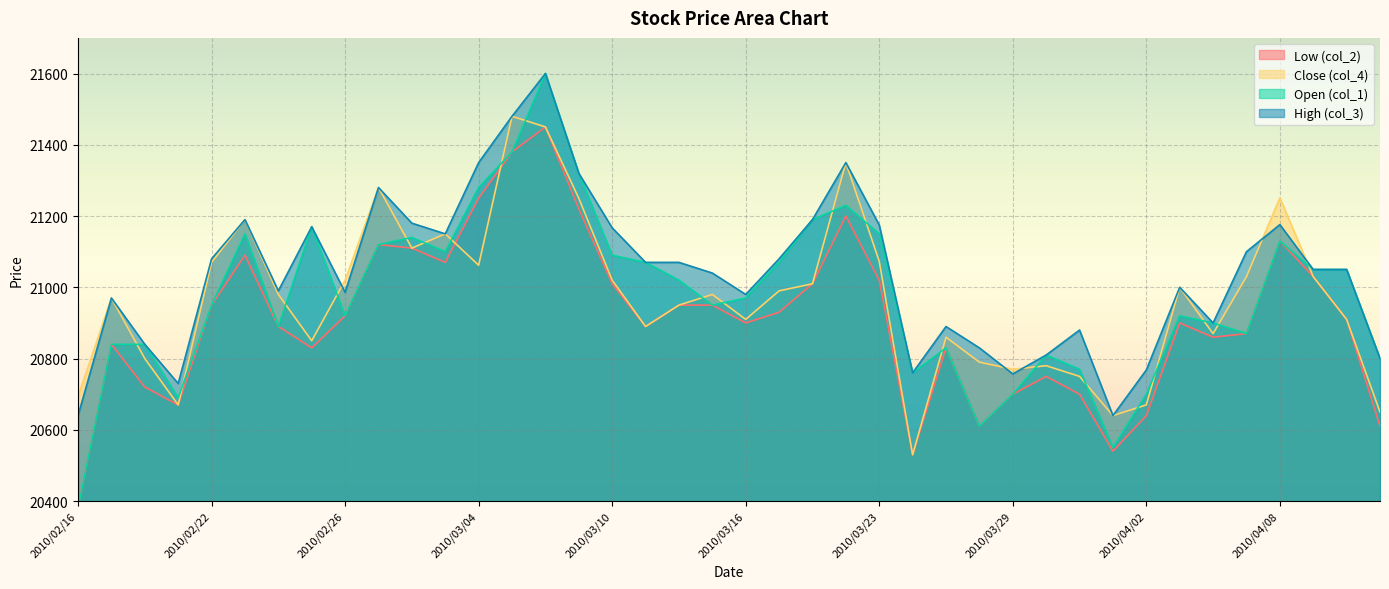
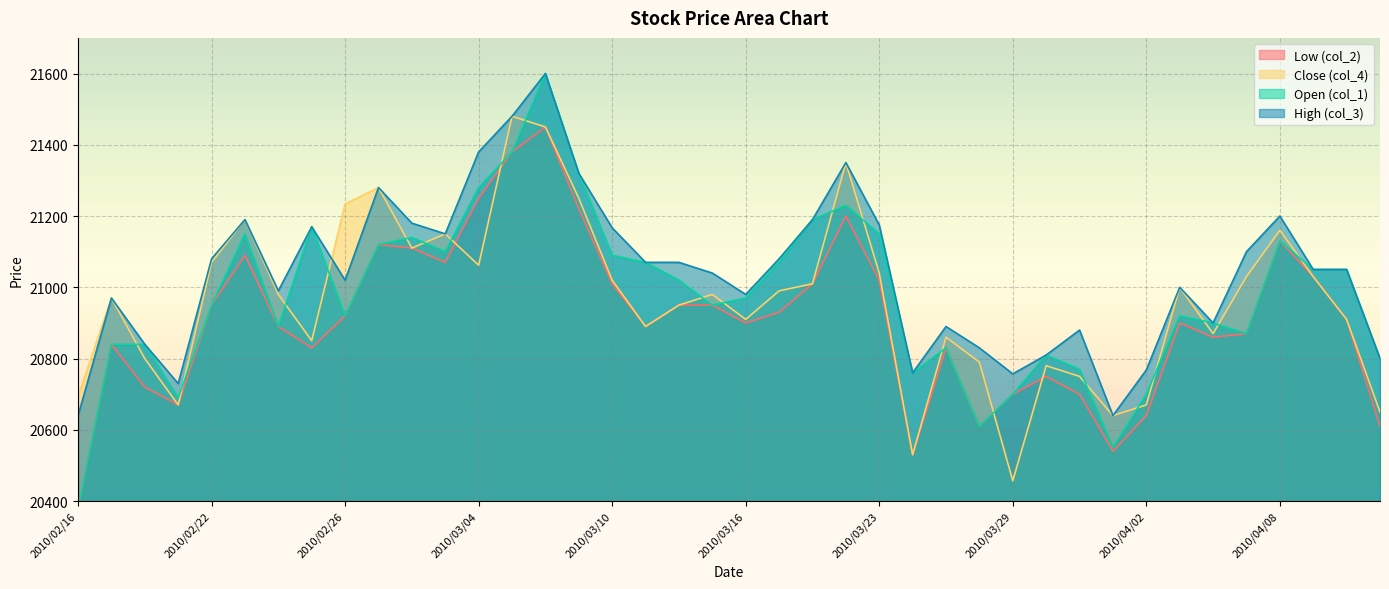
Close (col_4), 2010/02/26: 21020 -> 21230
High (col_3), 2010/02/26: 20990 -> 21020
High (col_3), 2010/03/04: 21350 -> 21380
Close (col_4), 2010/03/23: 21070 -> 21040
Close (col_4), 2010/03/29: 20770 -> 20460
Close (col_4), 2010/04/08: 21250 -> 21160
High (col_3), 2010/04/08: 21180 -> 21200
